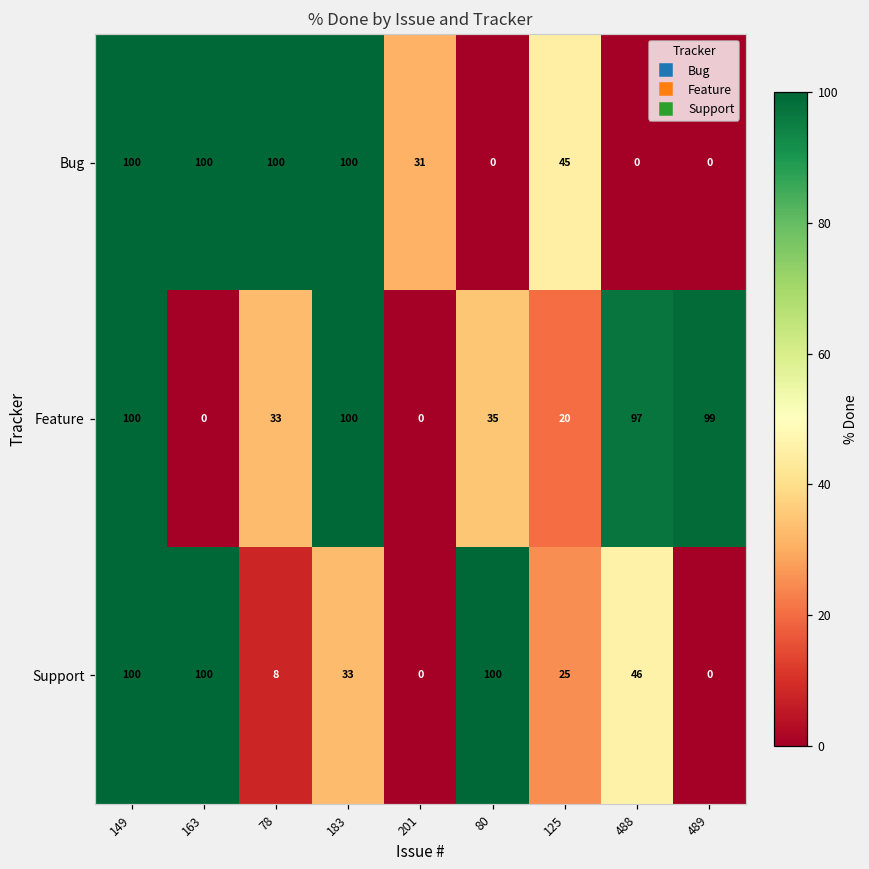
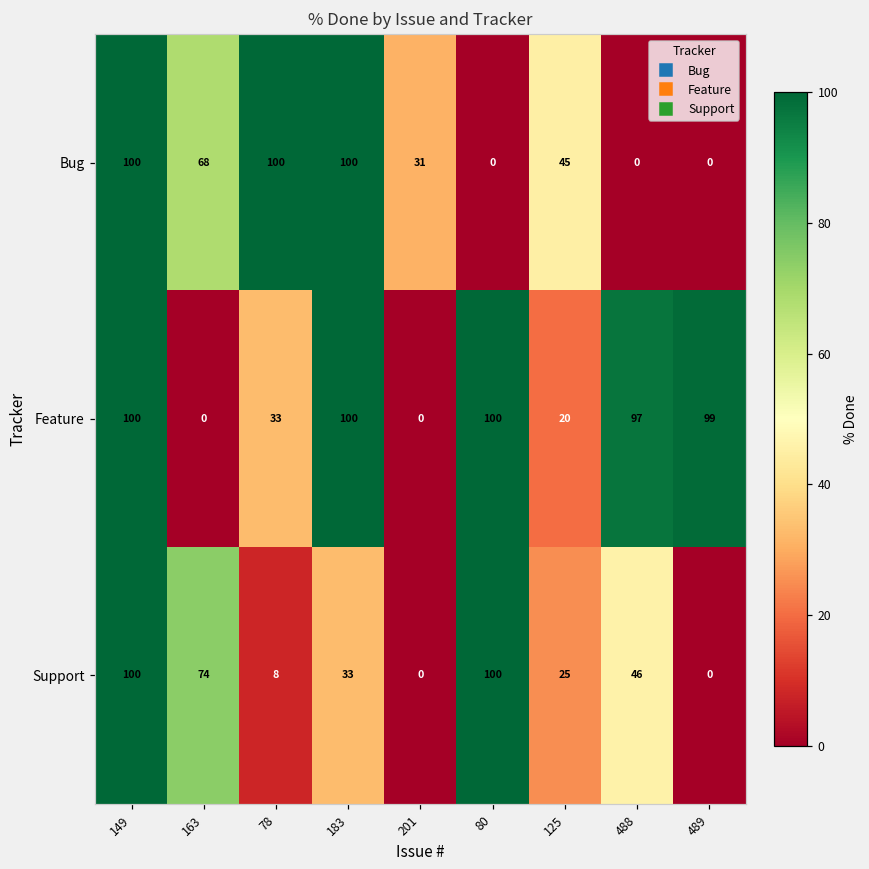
Bug, 163: 100 -> 68
Feature, 80: 35 -> 100
Support, 163: 100 -> 74
